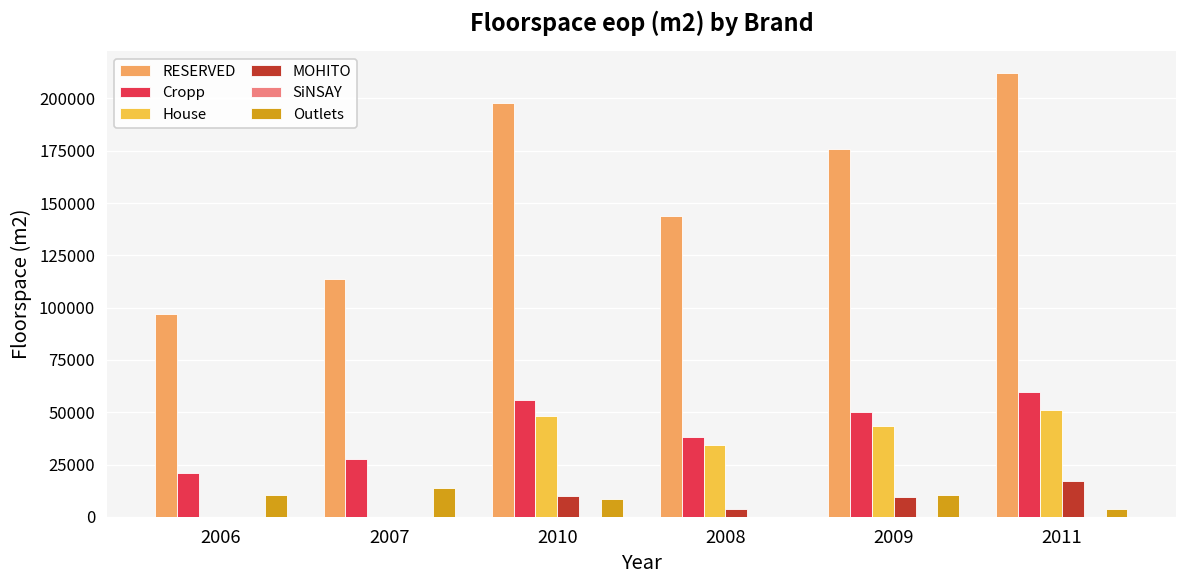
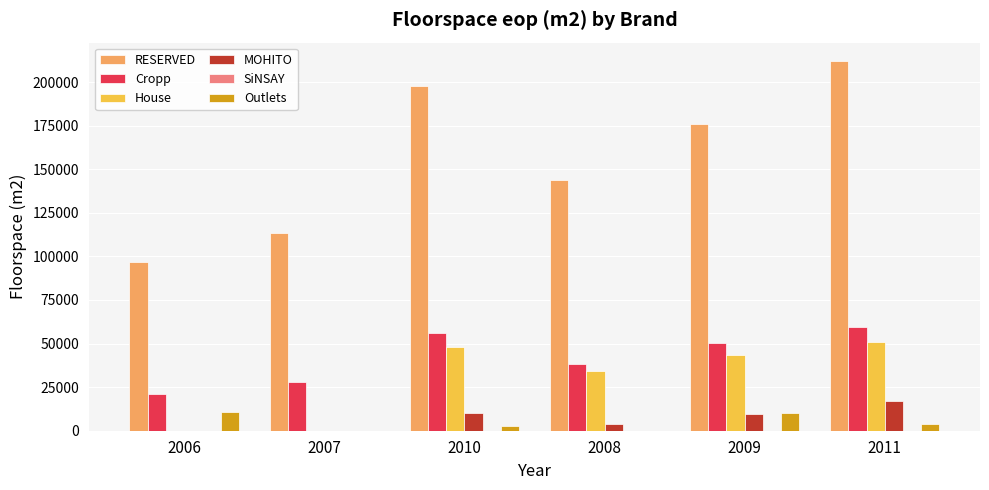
Outlets, 2007: 14000 -> 0
Outlets, 2010: 8000 -> 3000
